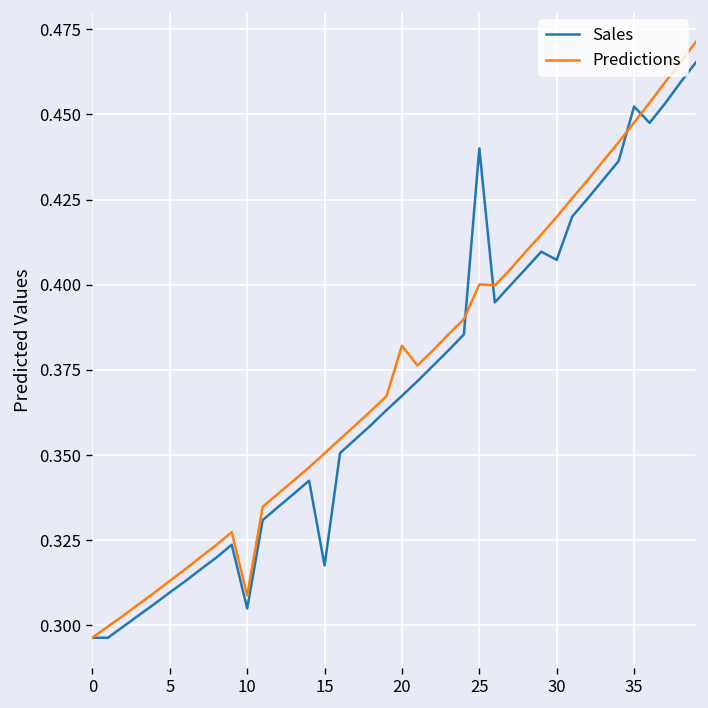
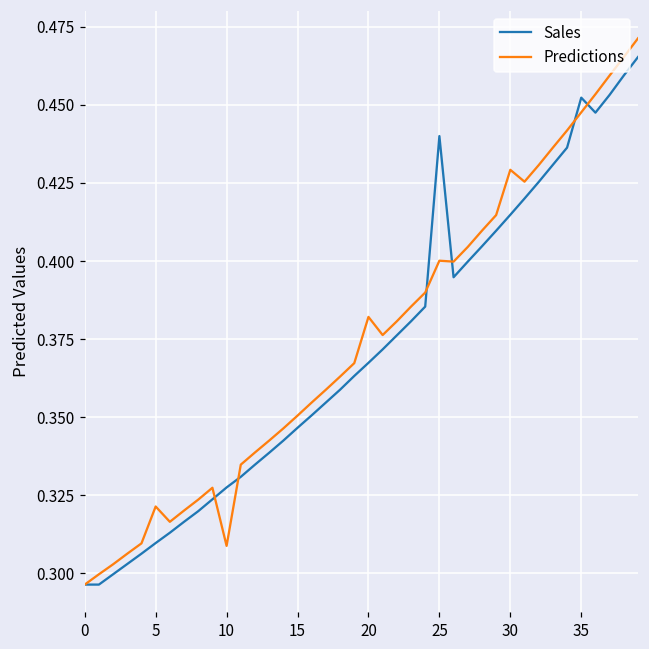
Predictions, 5: 0.313 -> 0.321
Sales, 10: 0.305 -> 0.328
Sales, 15: 0.318 -> 0.347
Sales, 30: 0.407 -> 0.415
Predictions, 30: 0.420 -> 0.429
